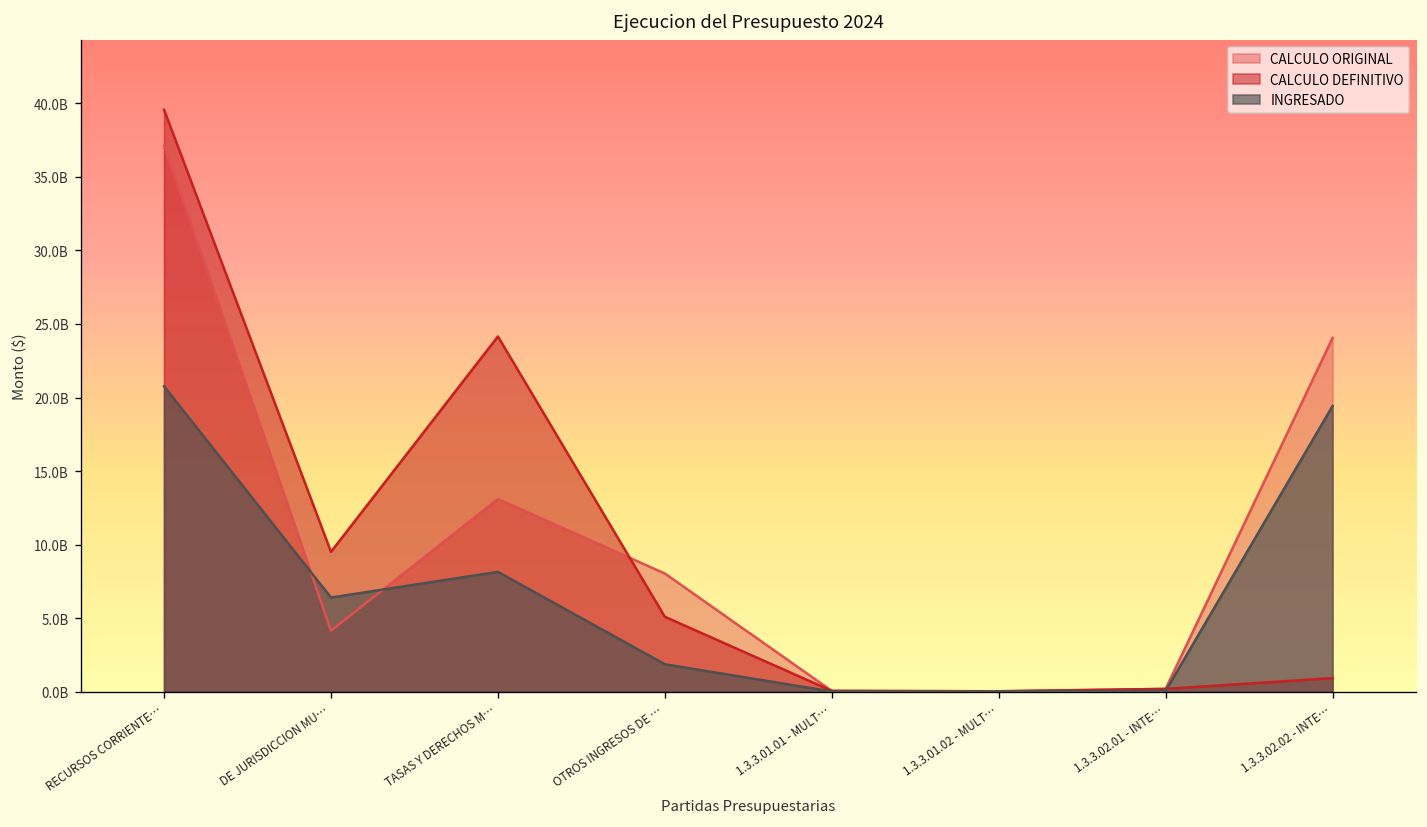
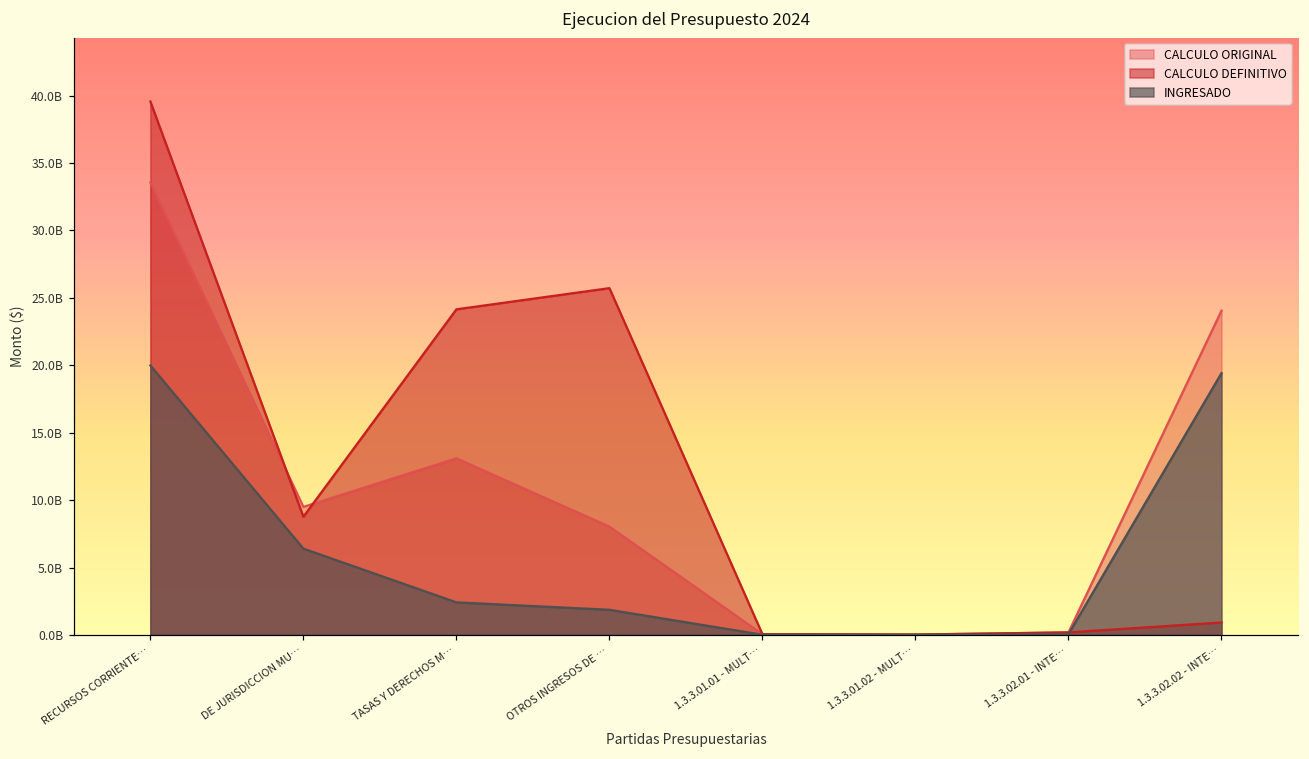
CALCULO ORIGINAL, RECURSOS CORRIENTE…: 37100000000 -> 33600000000
INGRESADO, RECURSOS CORRIENTE…: 20800000000 -> 20000000000
CALCULO ORIGINAL, DE JURISDICCION MU…: 4100000000 -> 9500000000
CALCULO DEFINITIVO, DE JURISDICCION MU…: 9500000000 -> 8800000000
INGRESADO, TASAS Y DERECHOS M…: 8100000000 -> 2400000000
CALCULO DEFINITIVO, OTROS INGRESOS DE …: 5100000000 -> 25700000000
